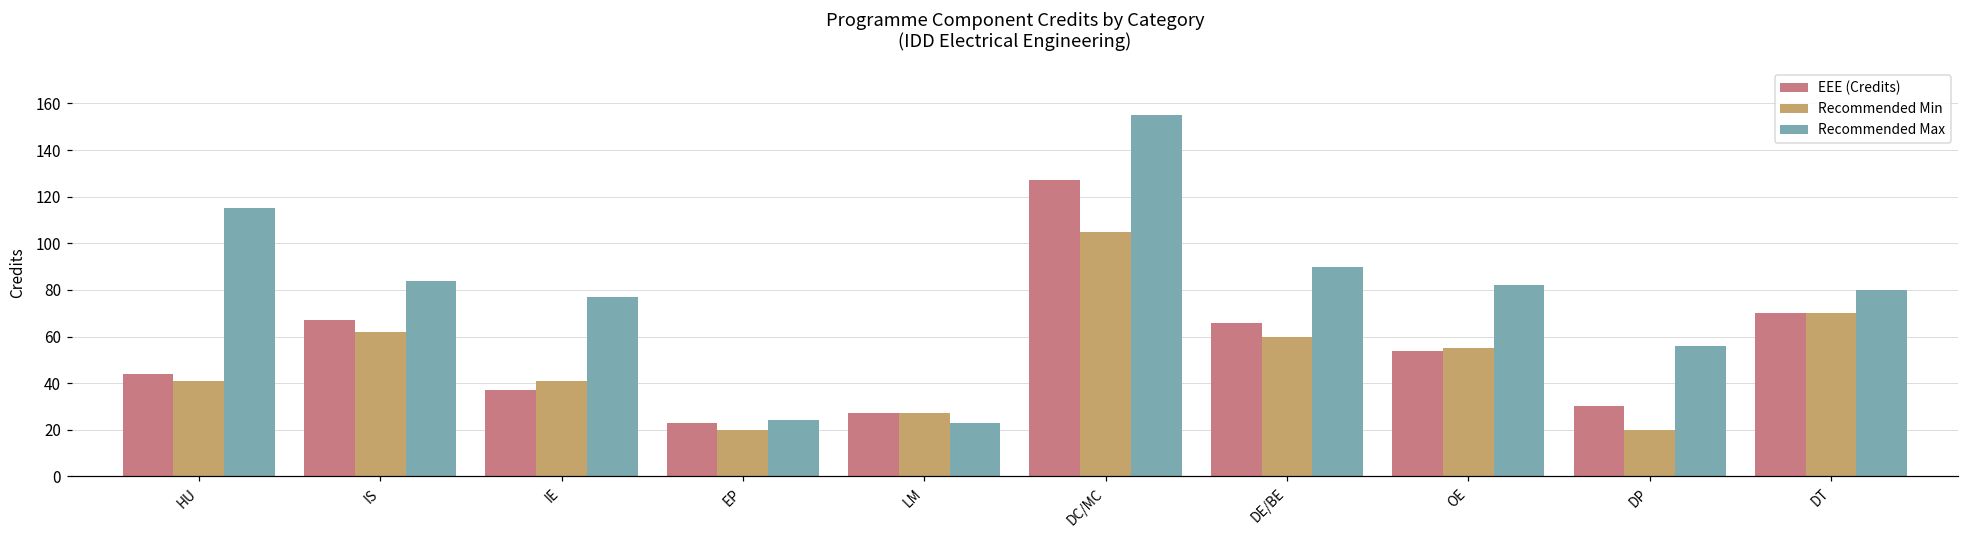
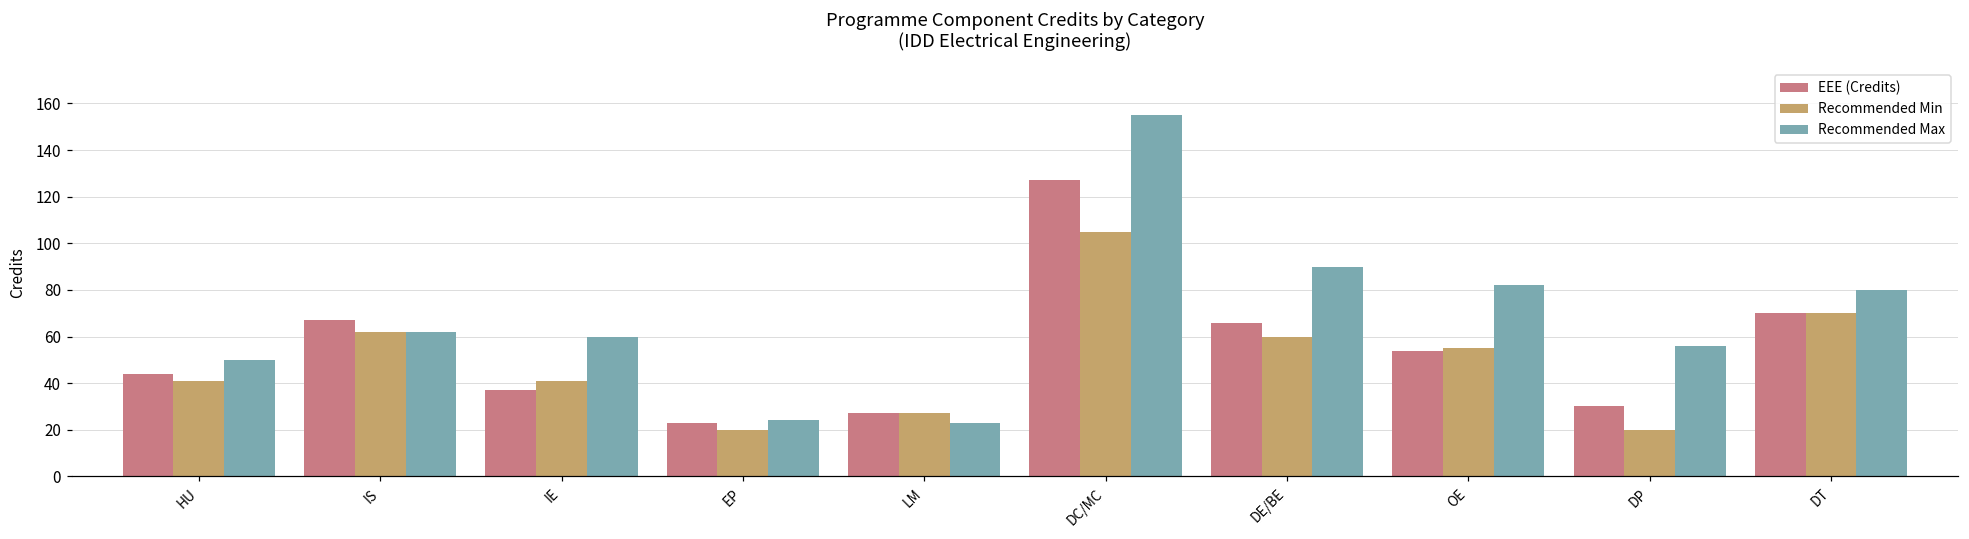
Recommended Max, HU: 115 -> 50
Recommended Max, IS: 84 -> 62
Recommended Max, IE: 77 -> 60
